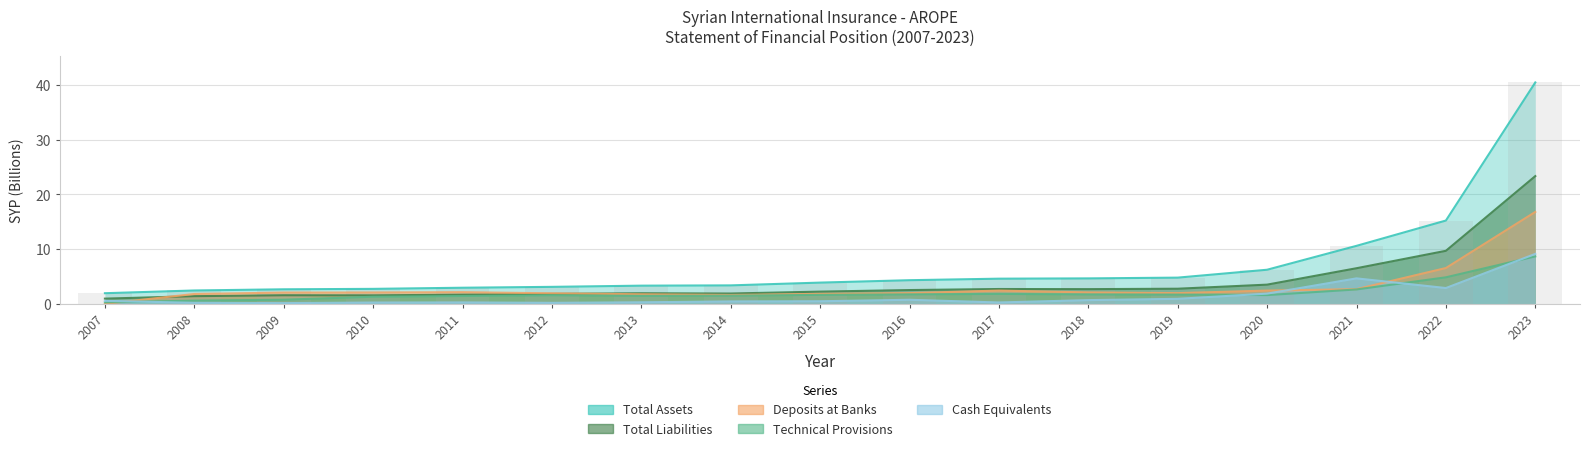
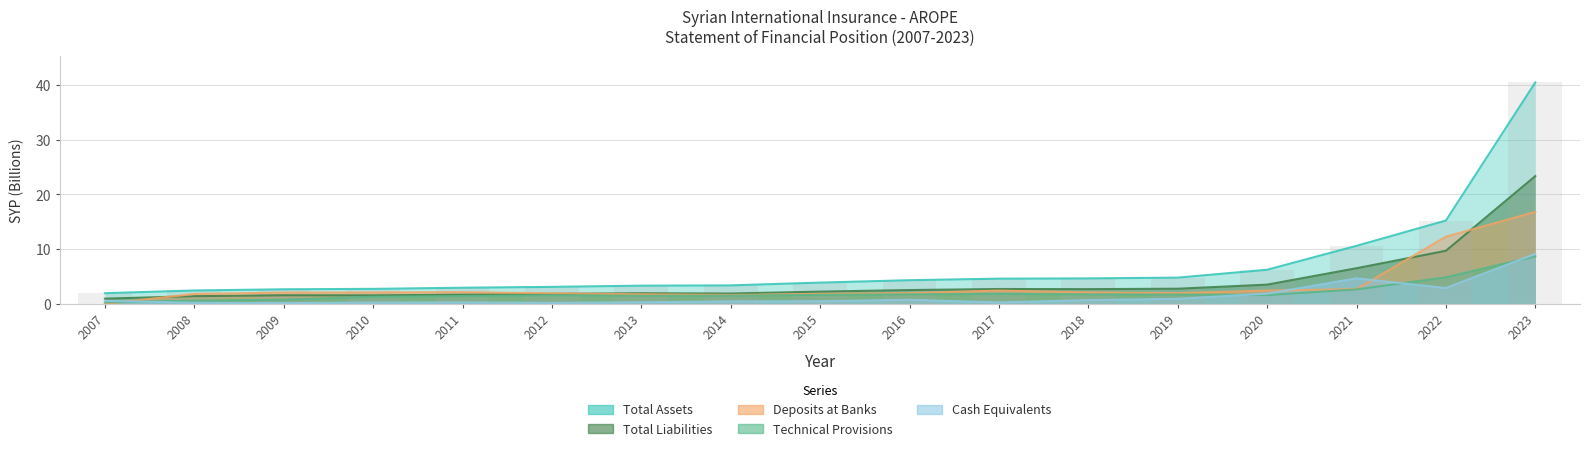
Deposits at Banks, 2022: 7 -> 12
